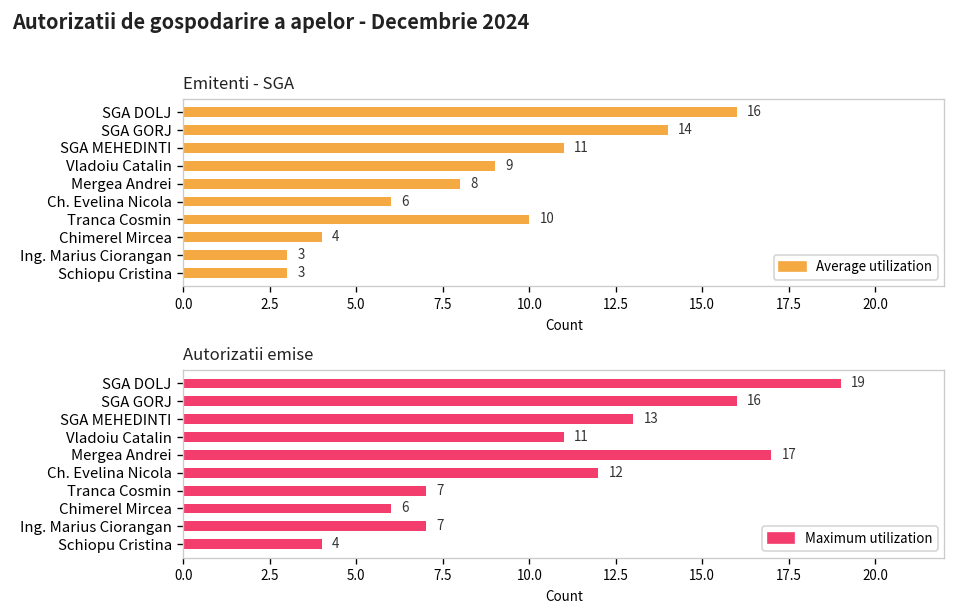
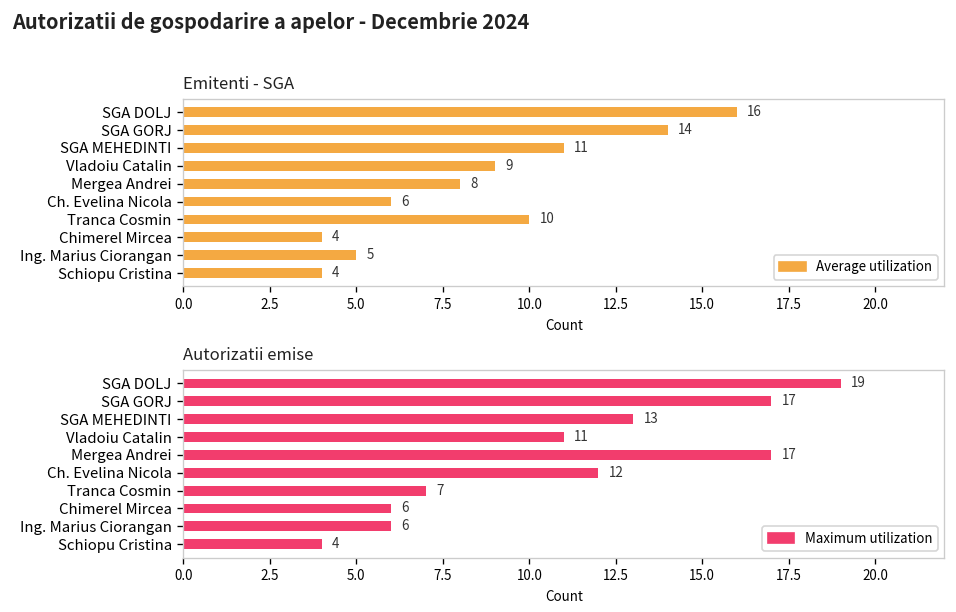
Emitenti - SGA, Ing. Marius Ciorangan: 3 -> 5
Emitenti - SGA, Schiopu Cristina: 3 -> 4
Autorizatii emise, SGA GORJ: 16 -> 17
Autorizatii emise, Ing. Marius Ciorangan: 7 -> 6
